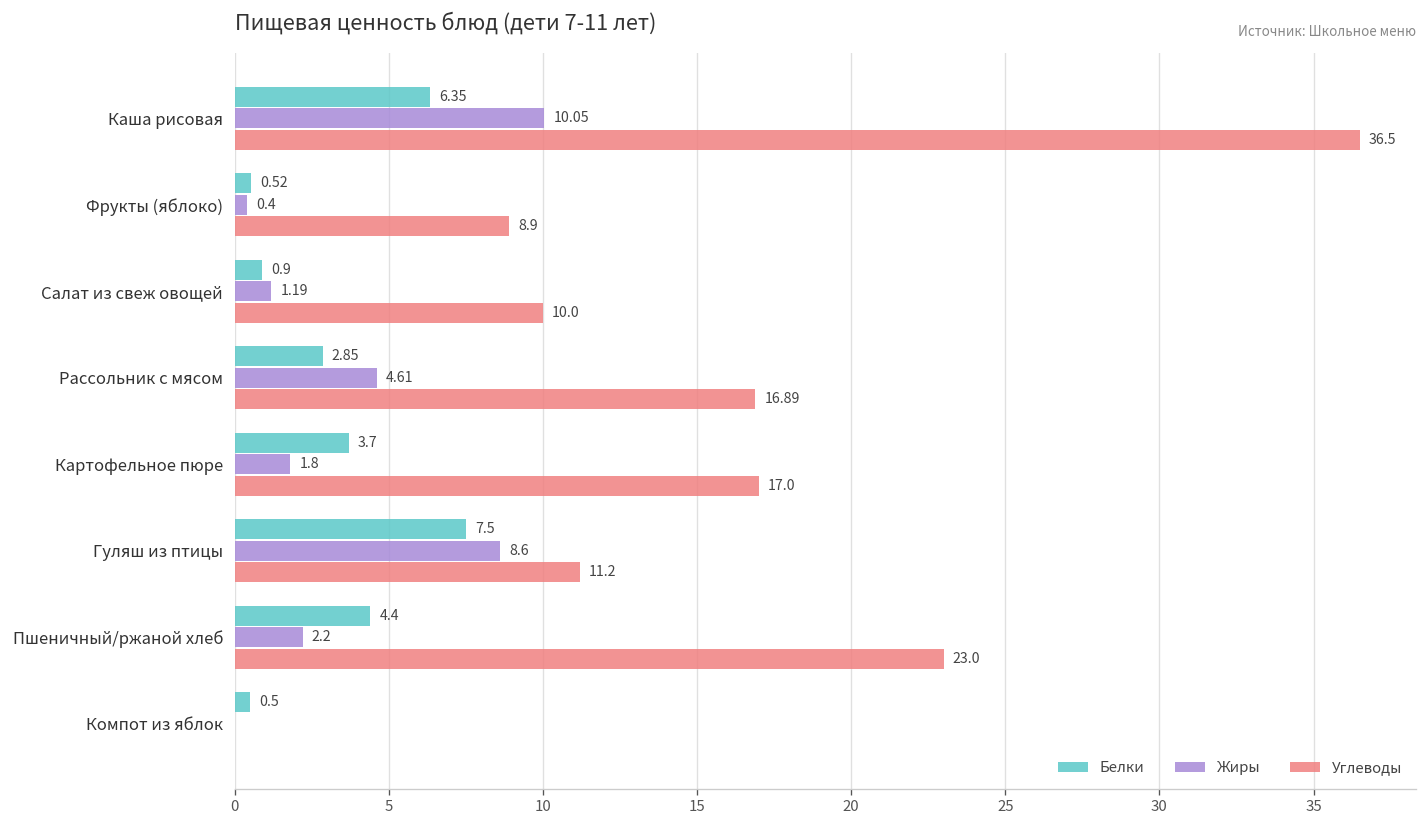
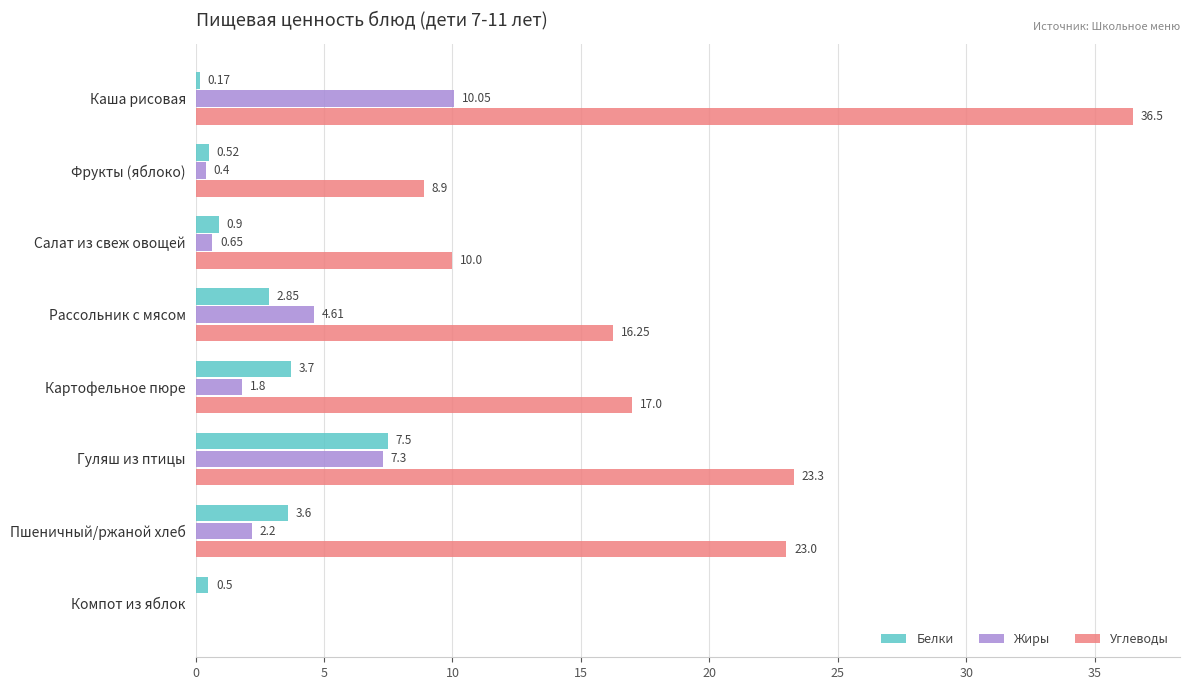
Белки, Каша рисовая: 6.35 -> 0.17
Жиры, Салат из свеж овощей: 1.19 -> 0.65
Углеводы, Рассольник с мясом: 16.89 -> 16.25
Жиры, Гуляш из птицы: 8.6 -> 7.3
Углеводы, Гуляш из птицы: 11.2 -> 23.3
Белки, Пшеничный/ржаной хлеб: 4.4 -> 3.6
